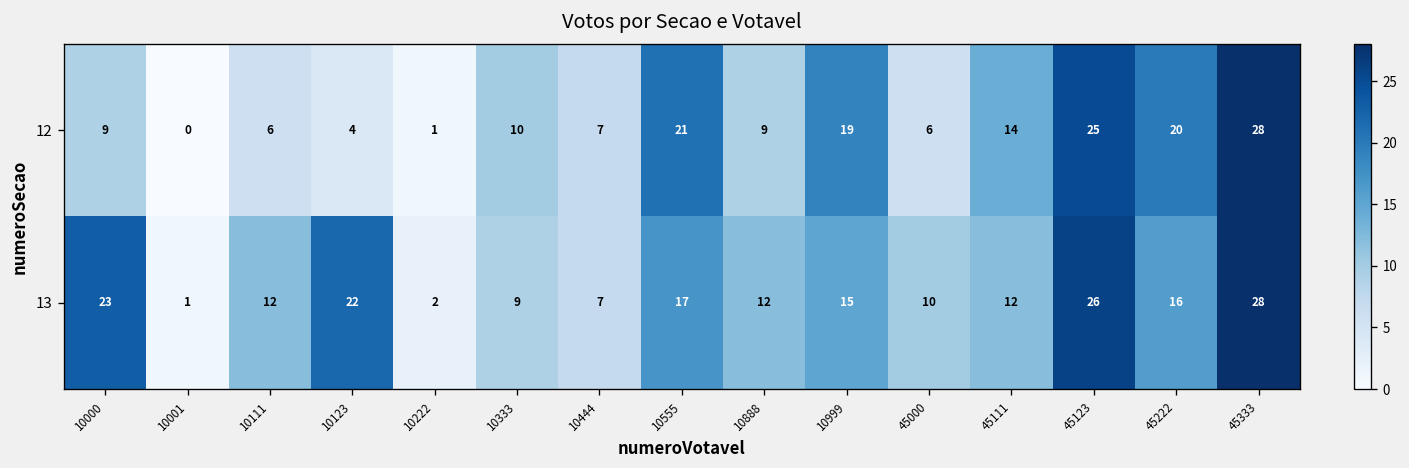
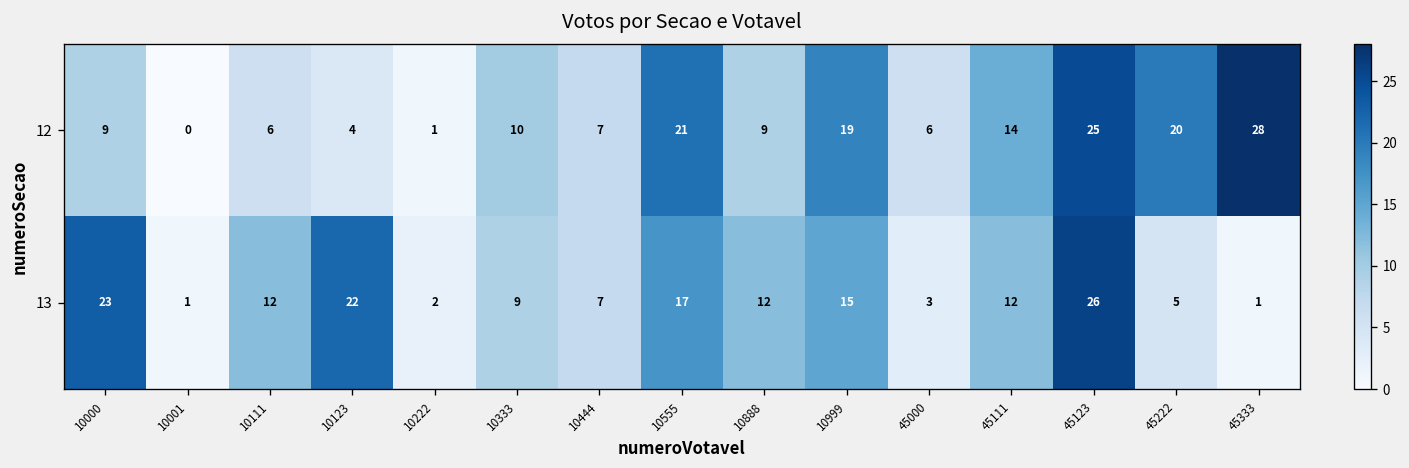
13, 45000: 10 -> 3
13, 45222: 16 -> 5
13, 45333: 28 -> 1
